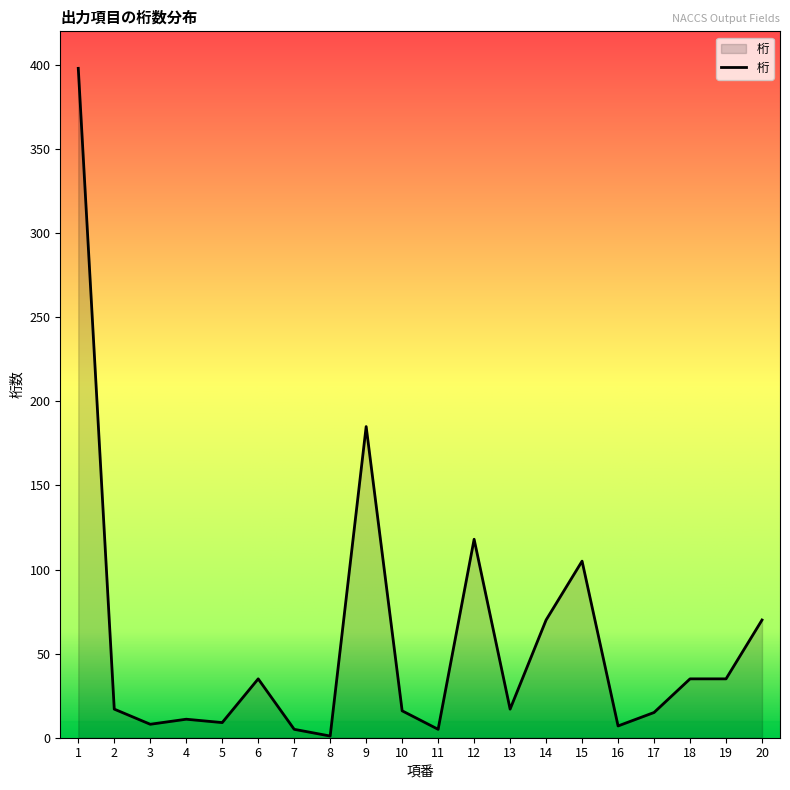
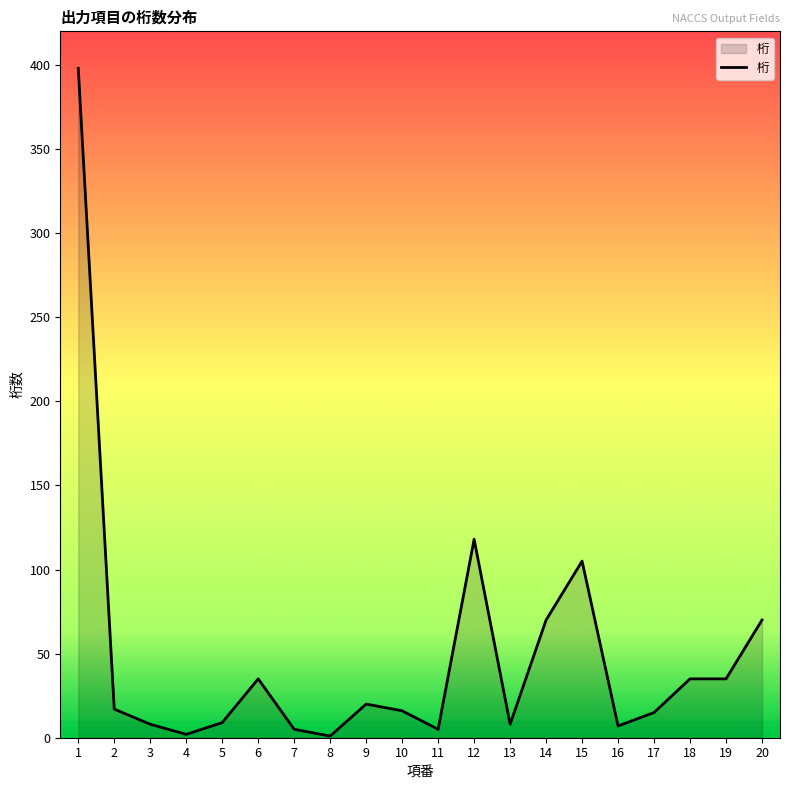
4: 11 -> 2
9: 185 -> 20
13: 17 -> 8
